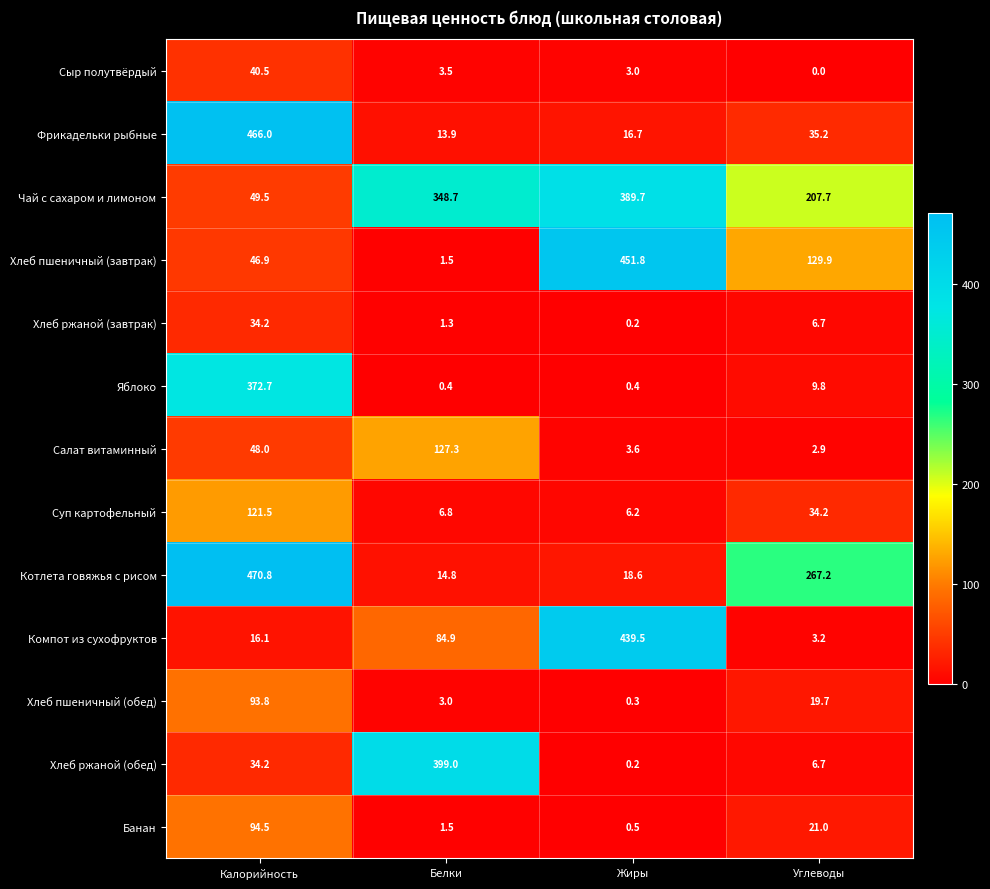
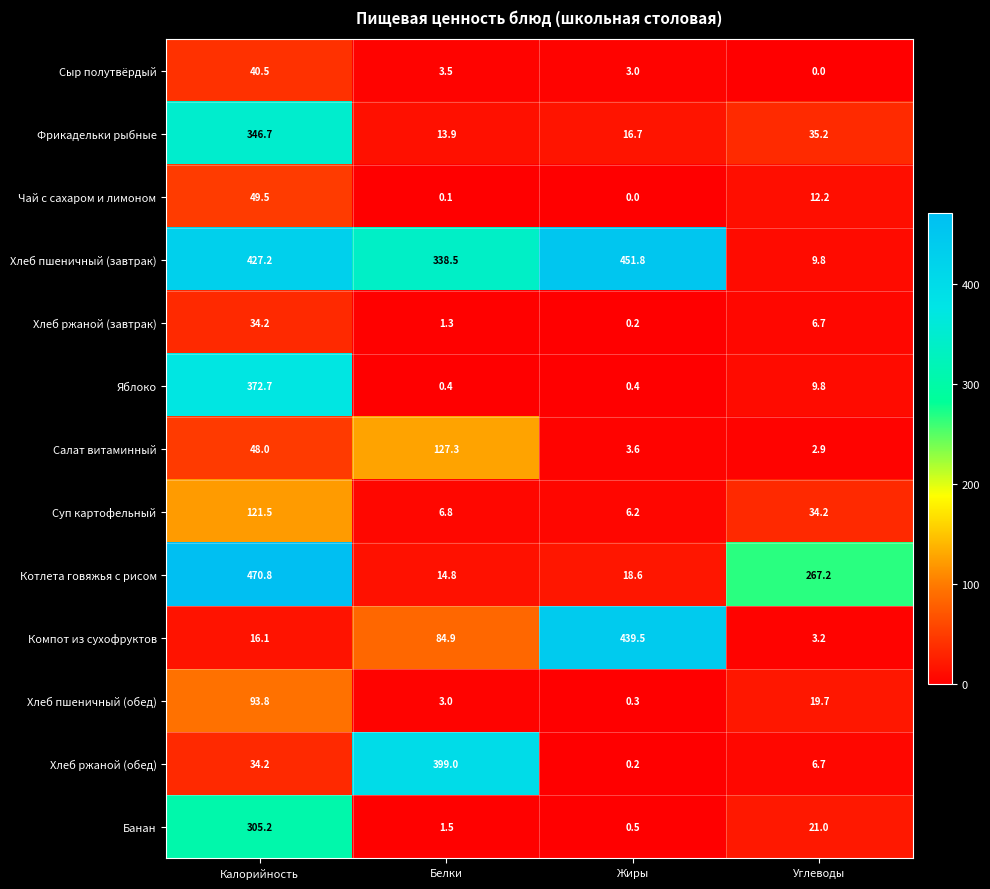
Фрикадельки рыбные, Калорийность: 466.0 -> 346.7
Чай с сахаром и лимоном, Белки: 348.7 -> 0.1
Чай с сахаром и лимоном, Жиры: 389.7 -> 0.0
Чай с сахаром и лимоном, Углеводы: 207.7 -> 12.2
Хлеб пшеничный (завтрак), Калорийность: 46.9 -> 427.2
Хлеб пшеничный (завтрак), Белки: 1.5 -> 338.5
Хлеб пшеничный (завтрак), Углеводы: 129.9 -> 9.8
Банан, Калорийность: 94.5 -> 305.2
